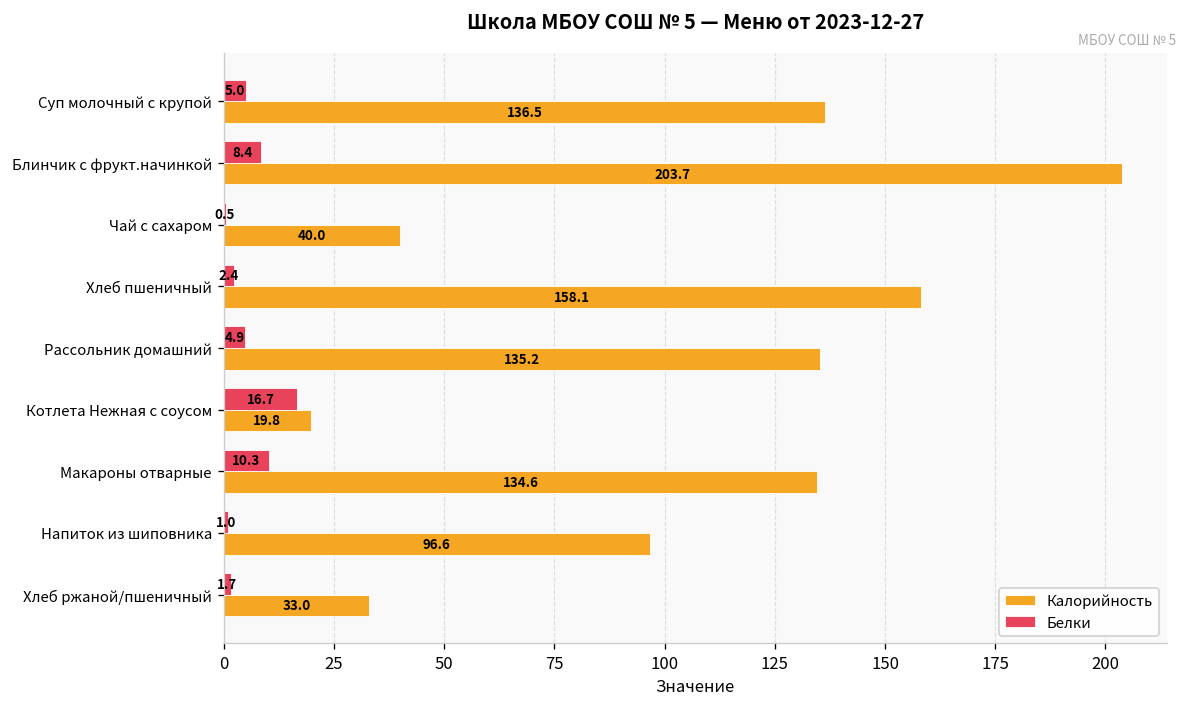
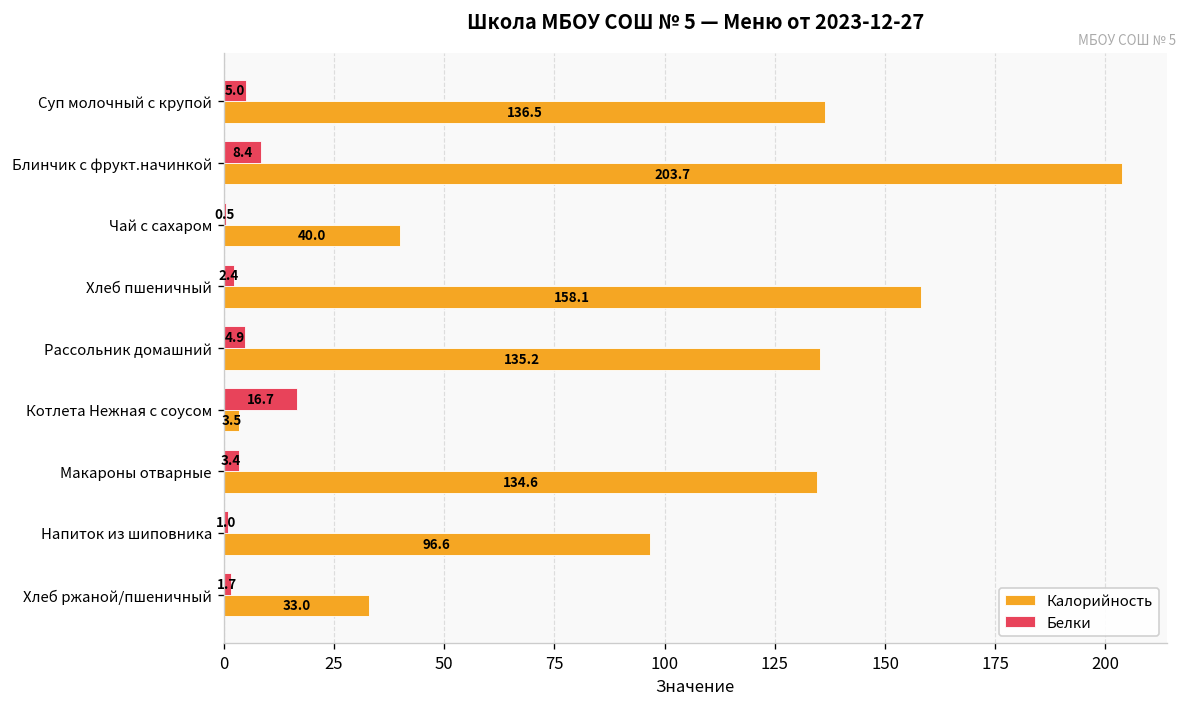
Калорийность, Котлета Нежная с соусом: 19.8 -> 3.5
Белки, Макароны отварные: 10.3 -> 3.4
